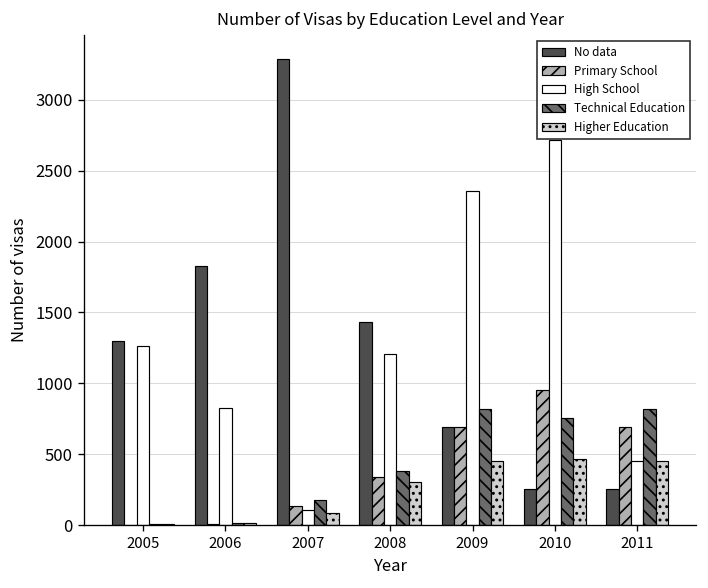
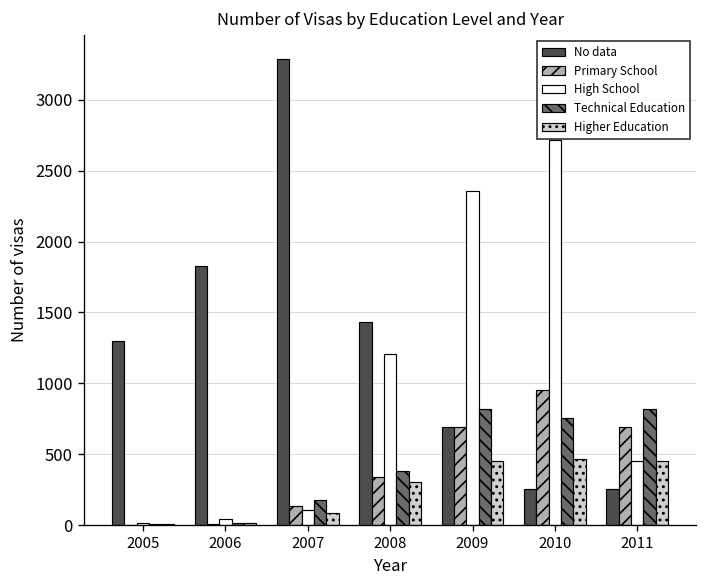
High School, 2005: 1260 -> 20
High School, 2006: 830 -> 40
